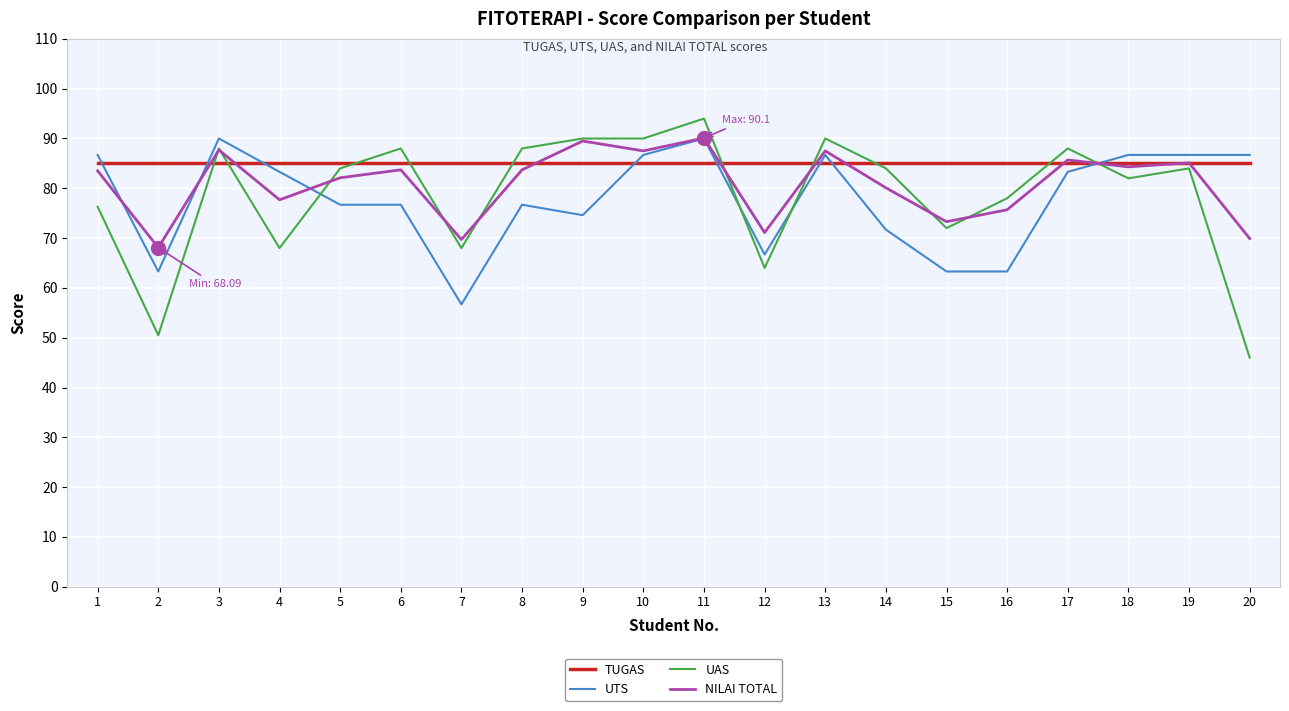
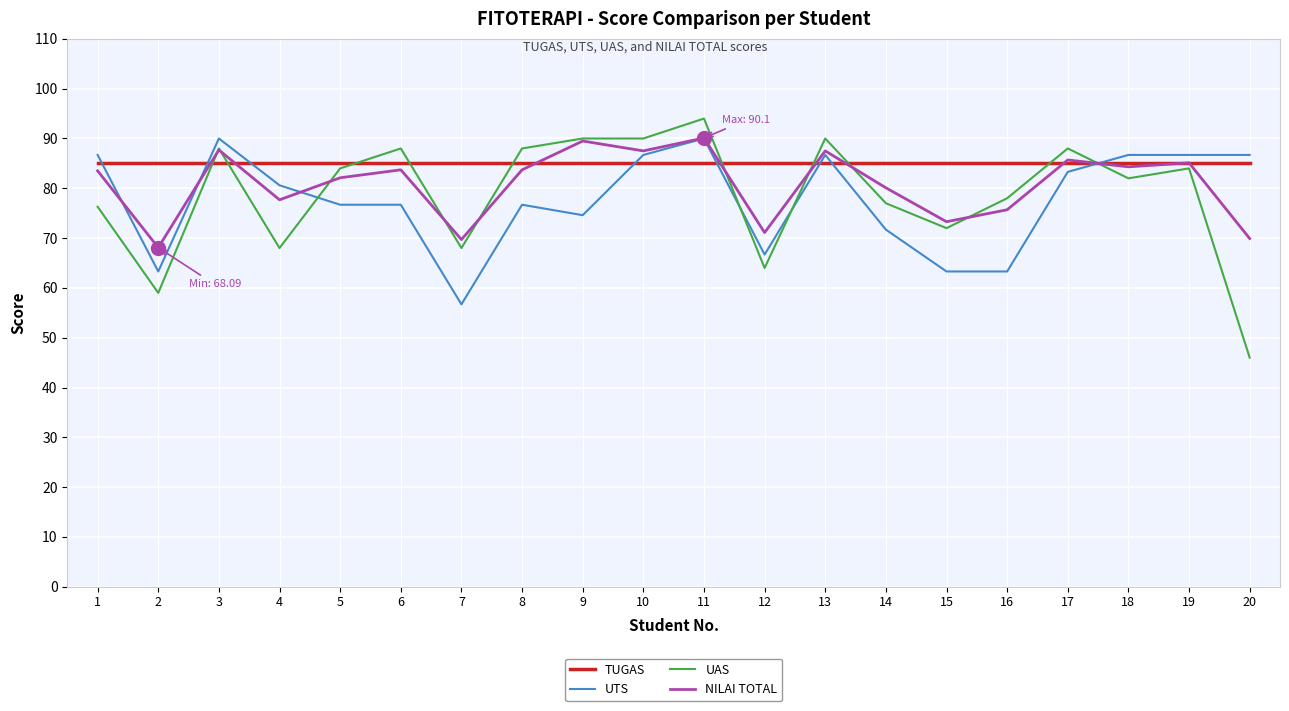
UAS, 2: 51 -> 59
UTS, 4: 83 -> 81
UAS, 14: 84 -> 77
